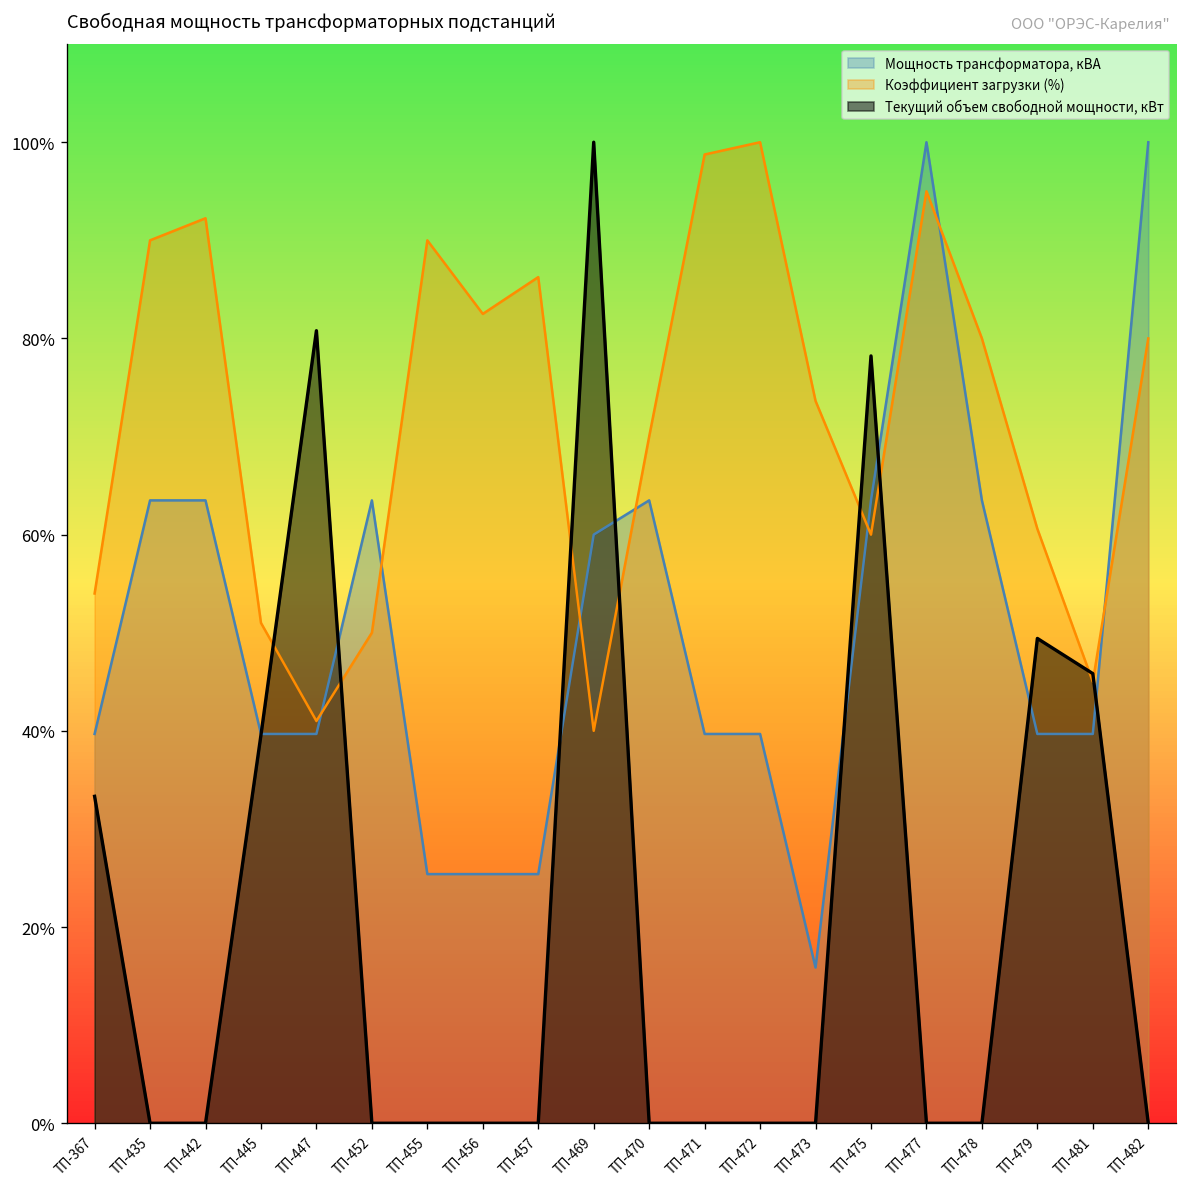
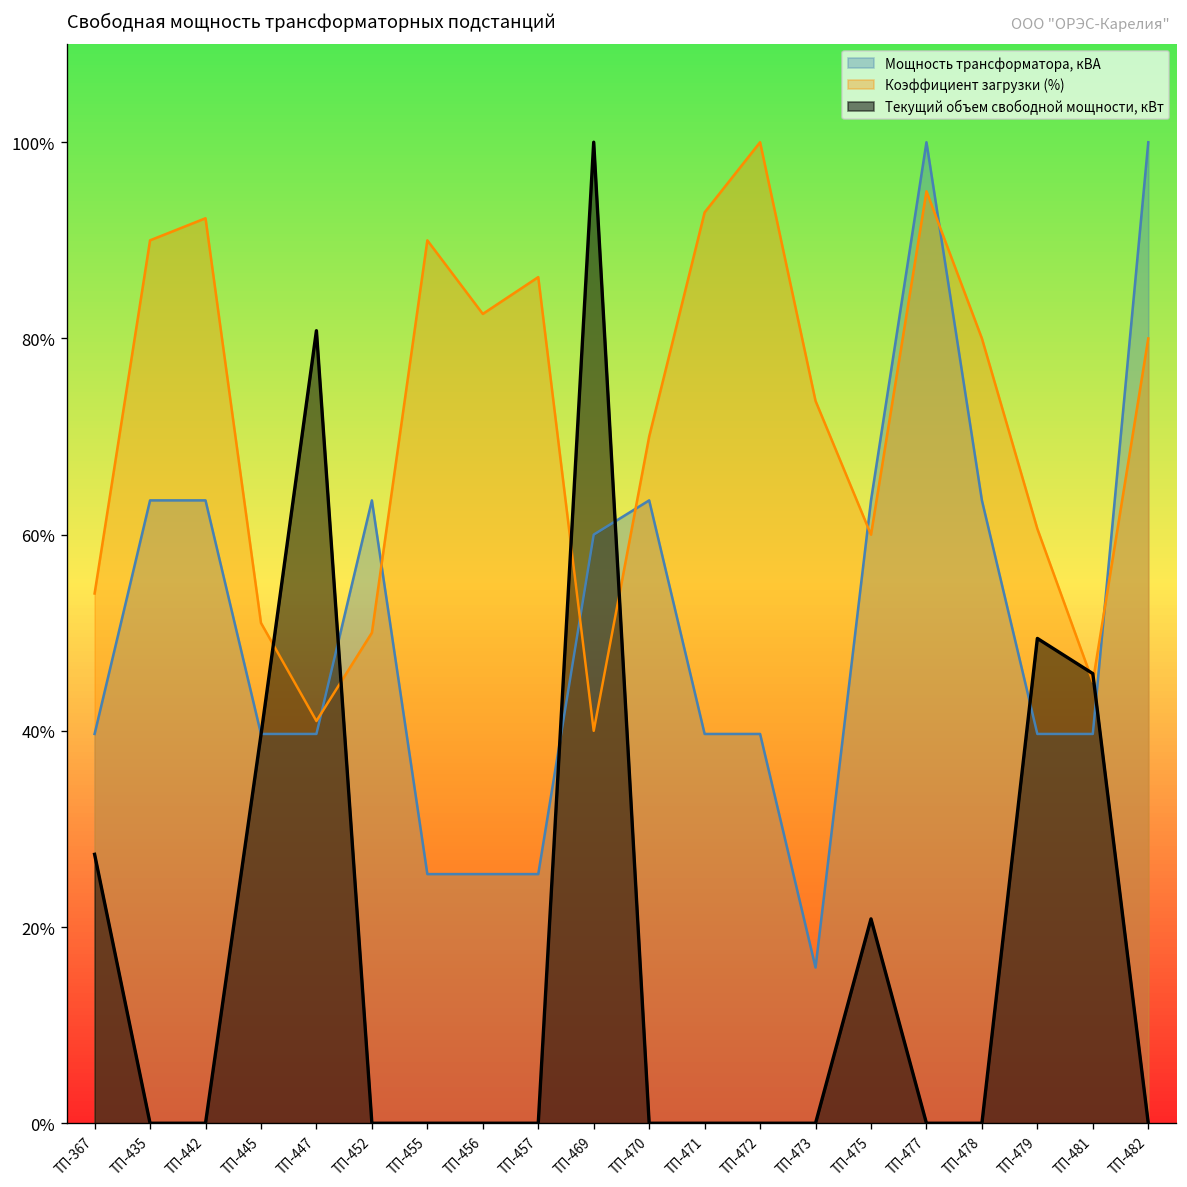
Текущий объем свободной мощности, кВт, ТП-367: 33% -> 27%
Коэффициент загрузки (%), ТП-471: 99% -> 93%
Текущий объем свободной мощности, кВт, ТП-475: 78% -> 21%
